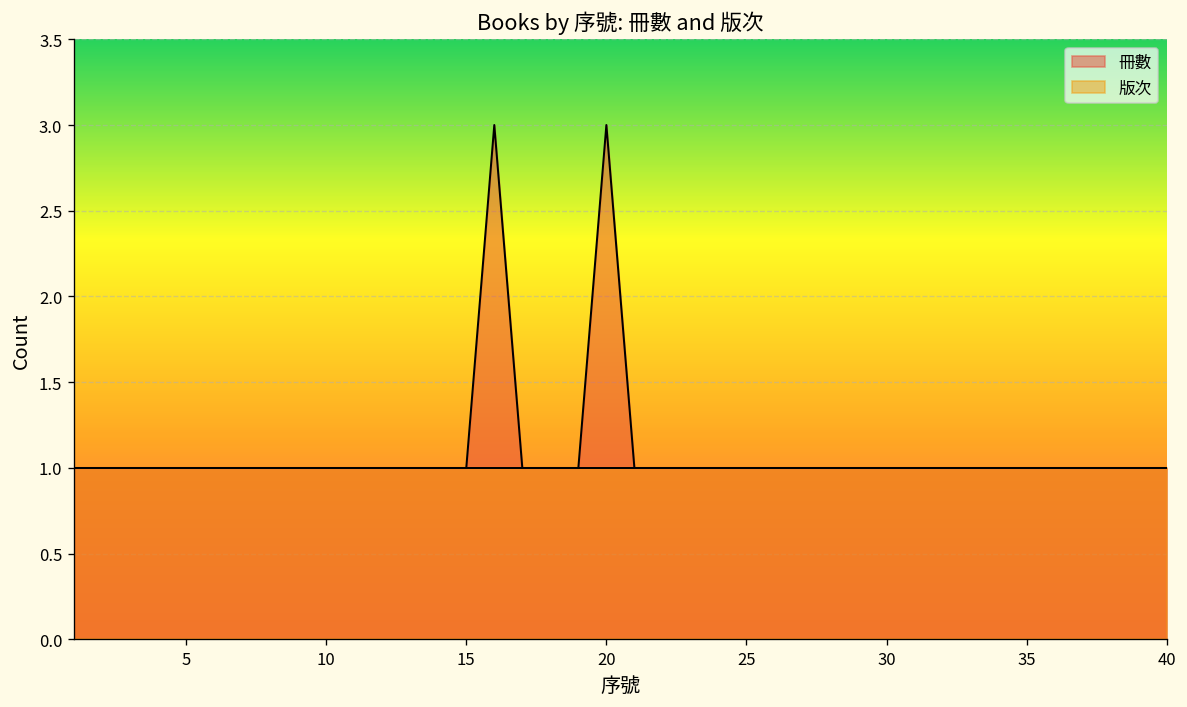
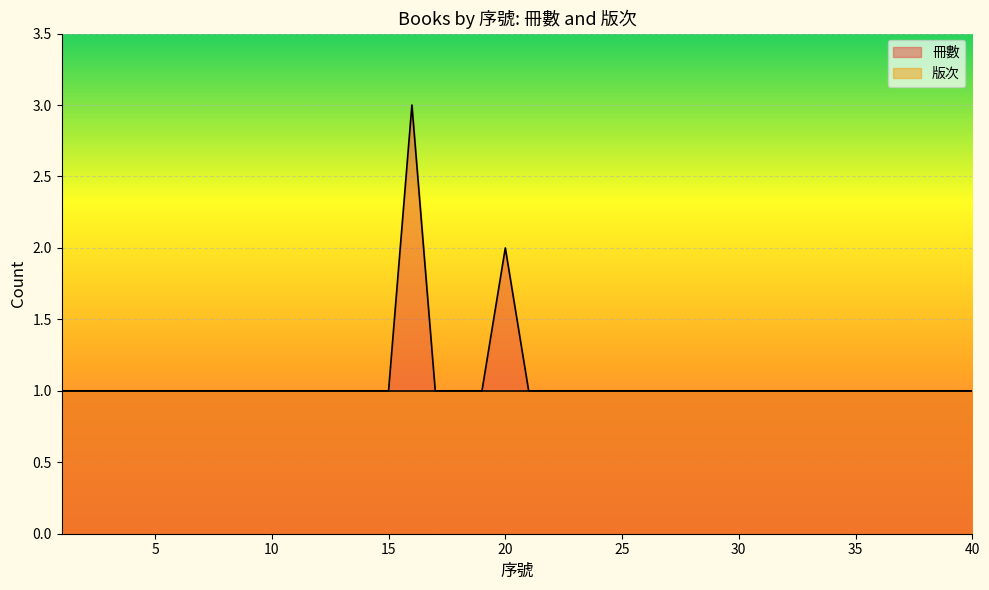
冊數, 20: 3 -> 2
